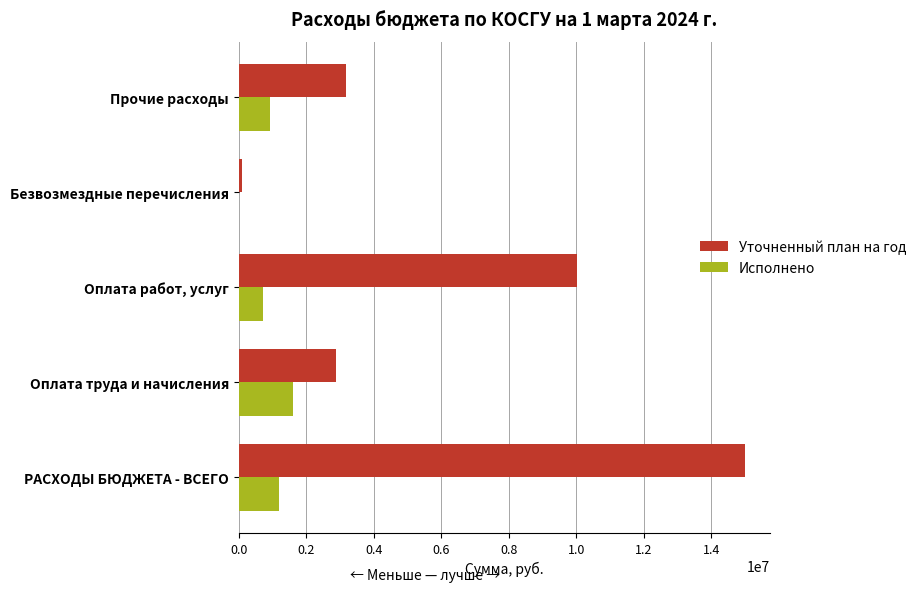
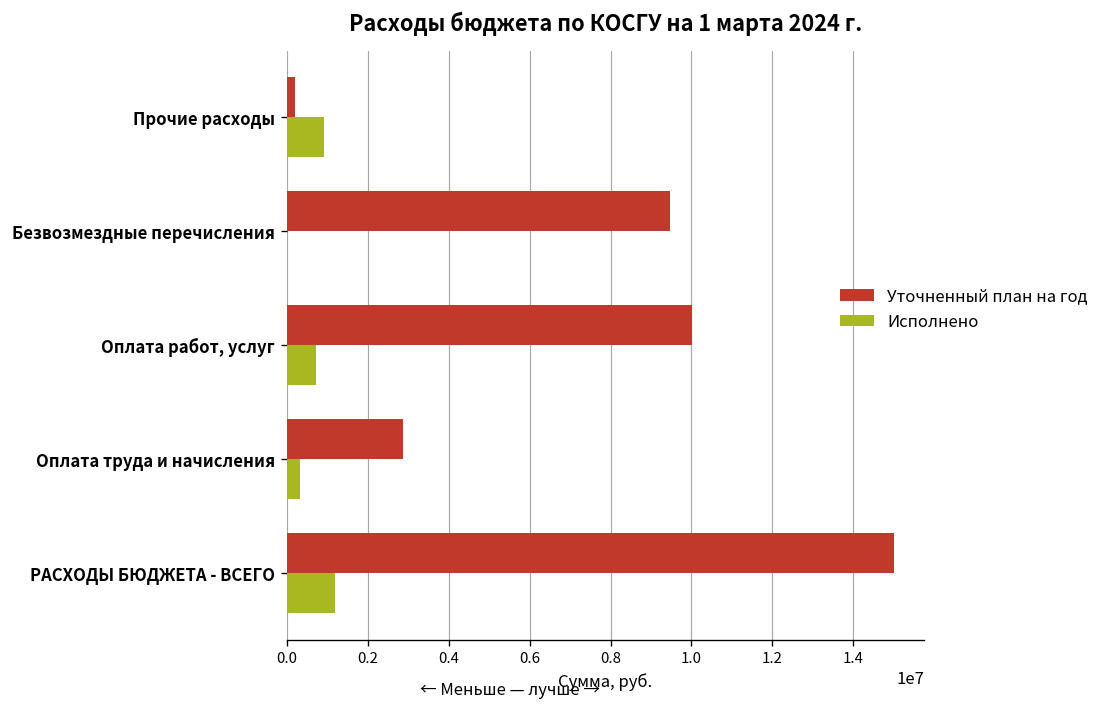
Уточненный план на год, Прочие расходы: 3200000 -> 200000
Уточненный план на год, Безвозмездные перечисления: 100000 -> 9500000
Исполнено, Оплата труда и начисления: 1600000 -> 300000
